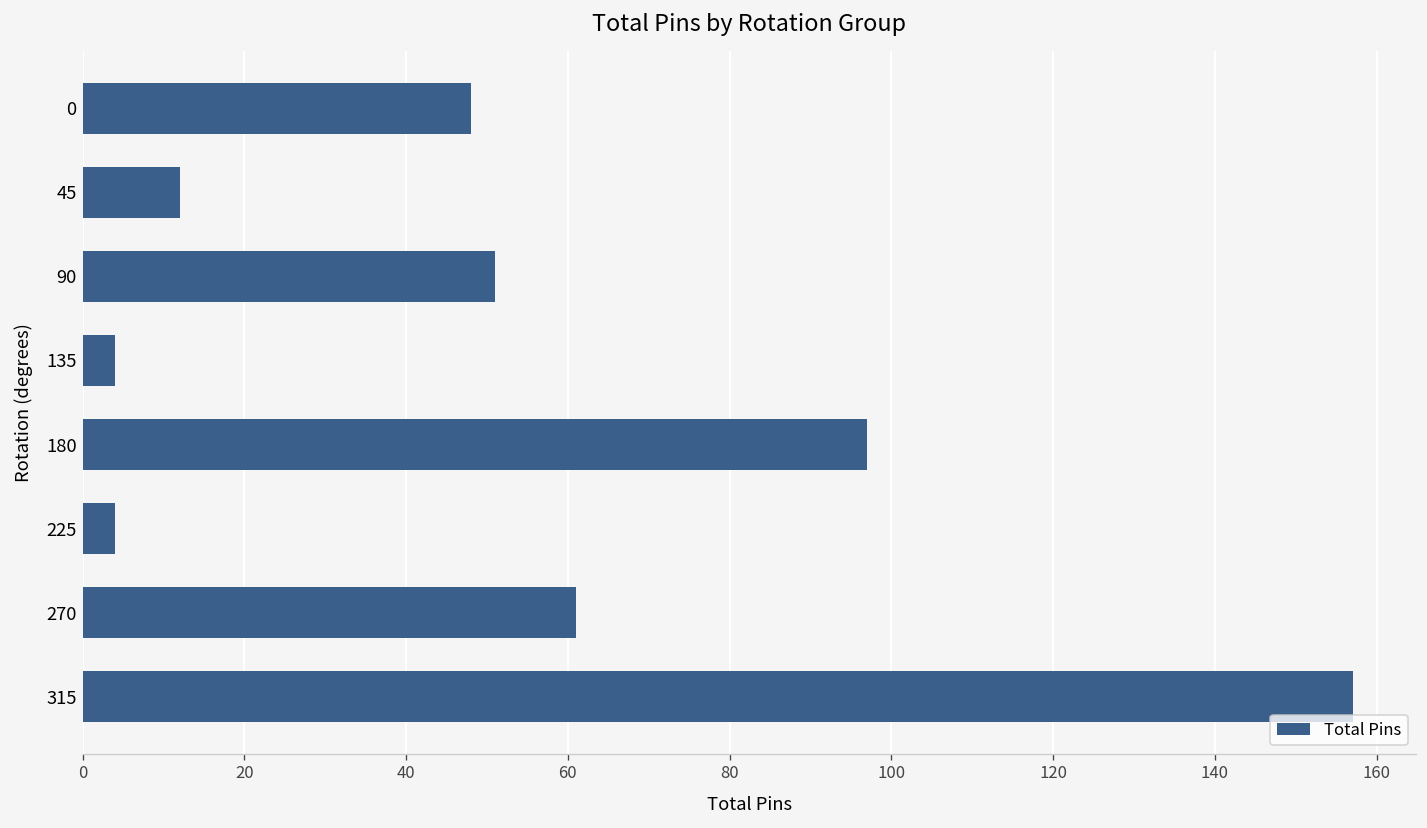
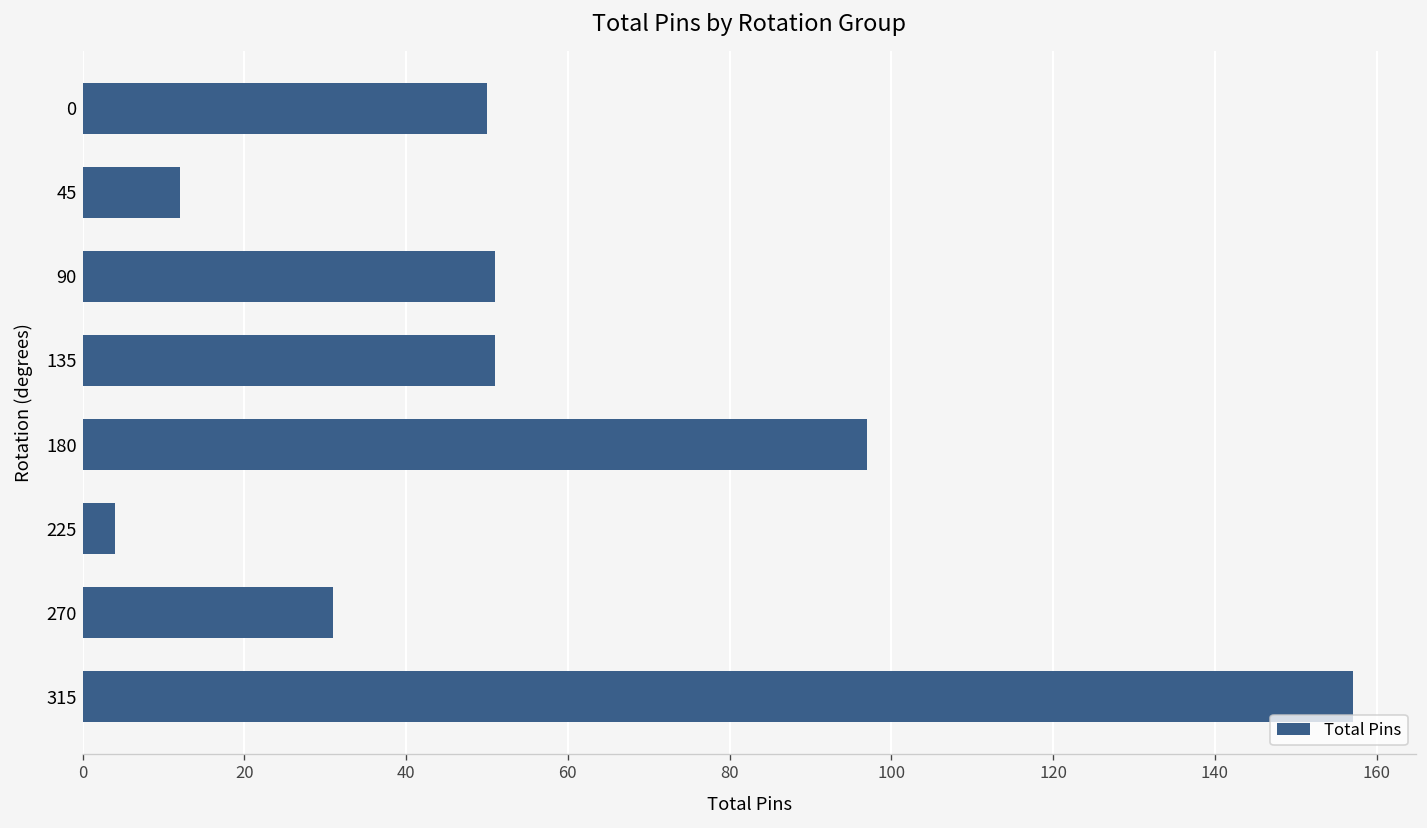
0: 48 -> 50
135: 4 -> 51
270: 61 -> 31
